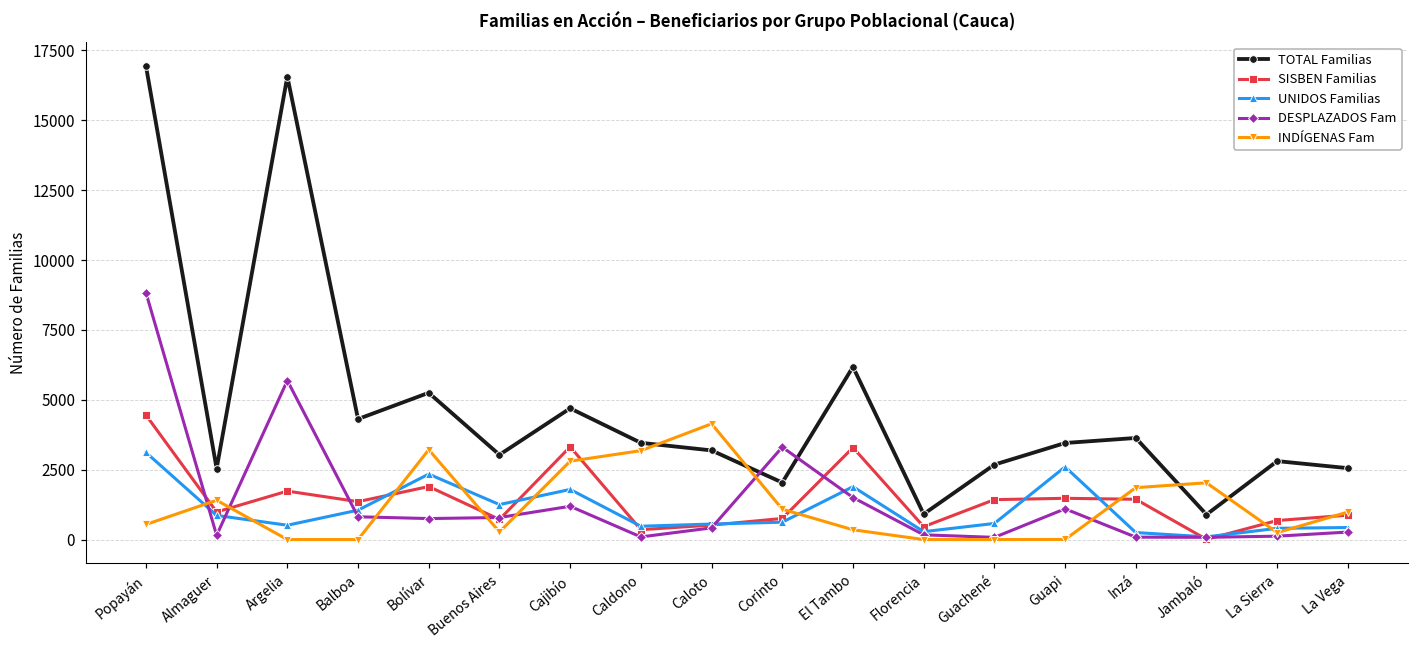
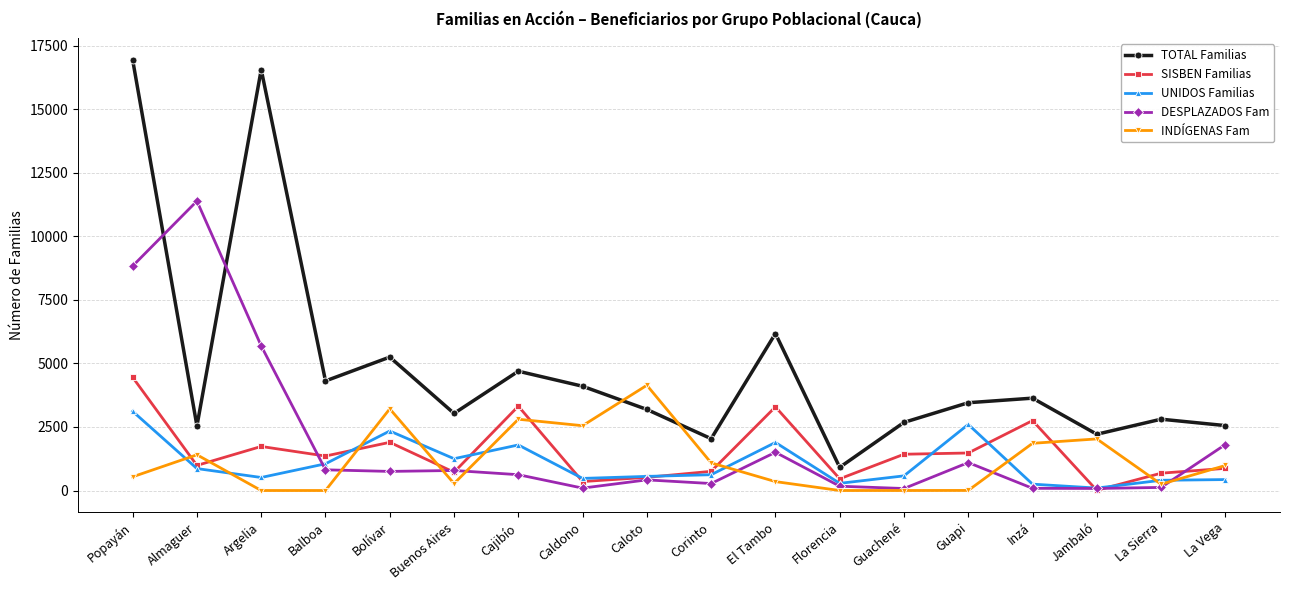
DESPLAZADOS Fam, Almaguer: 200 -> 11400
DESPLAZADOS Fam, Cajibío: 1200 -> 600
TOTAL Familias, Caldono: 3500 -> 4100
INDÍGENAS Fam, Caldono: 3200 -> 2600
DESPLAZADOS Fam, Corinto: 3300 -> 300
SISBEN Familias, Inzá: 1400 -> 2800
TOTAL Familias, Jambaló: 900 -> 2200
DESPLAZADOS Fam, La Vega: 300 -> 1800
